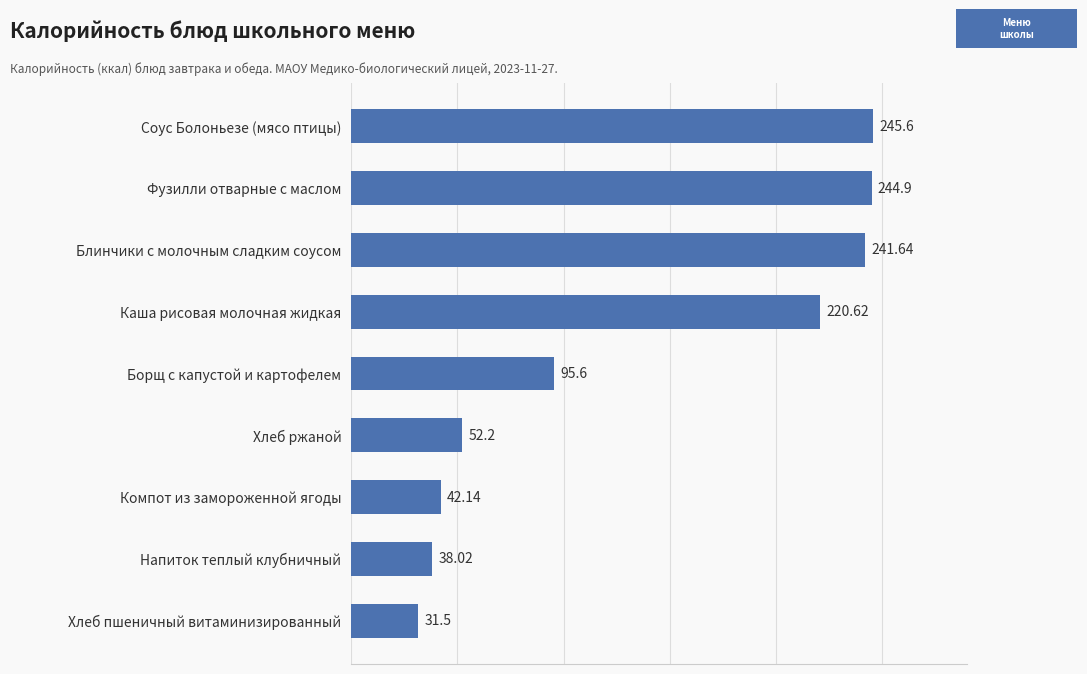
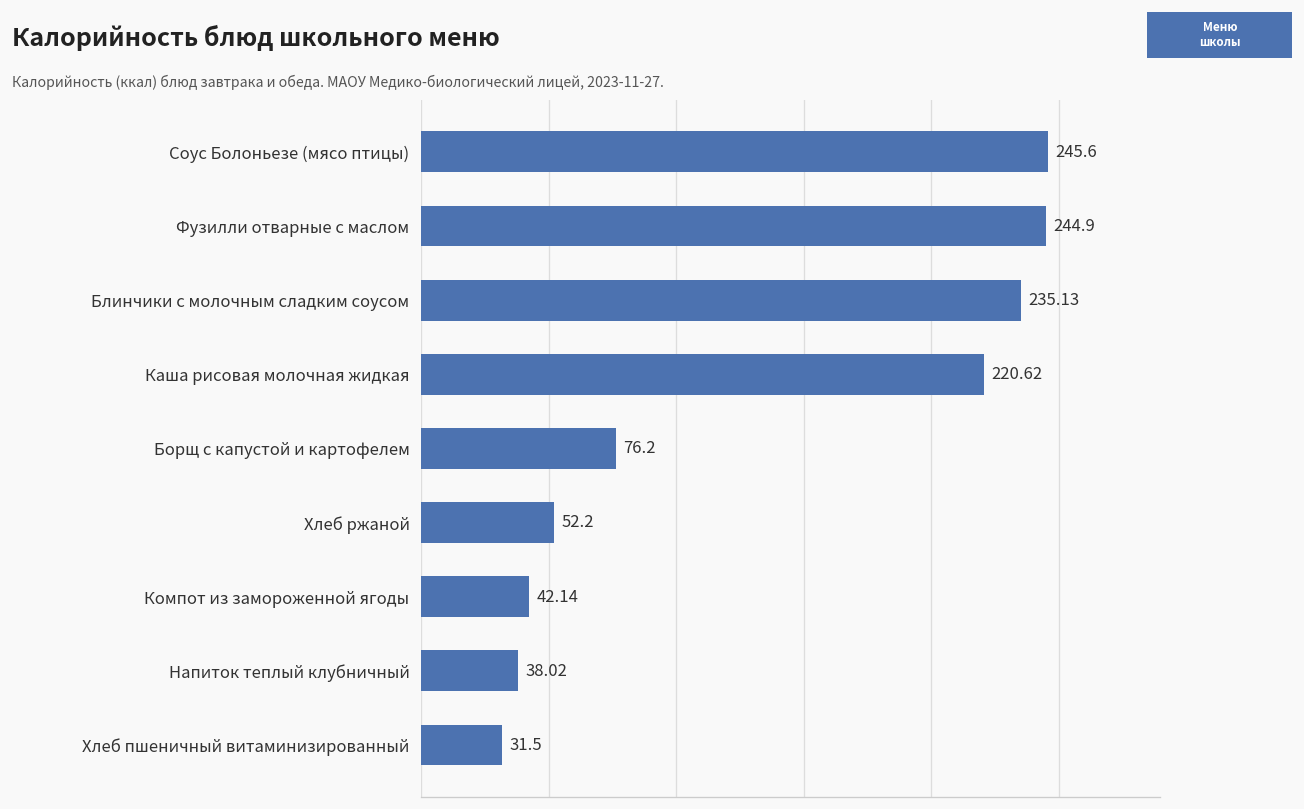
Блинчики с молочным сладким соусом: 241.64 -> 235.13
Борщ с капустой и картофелем: 95.6 -> 76.2
